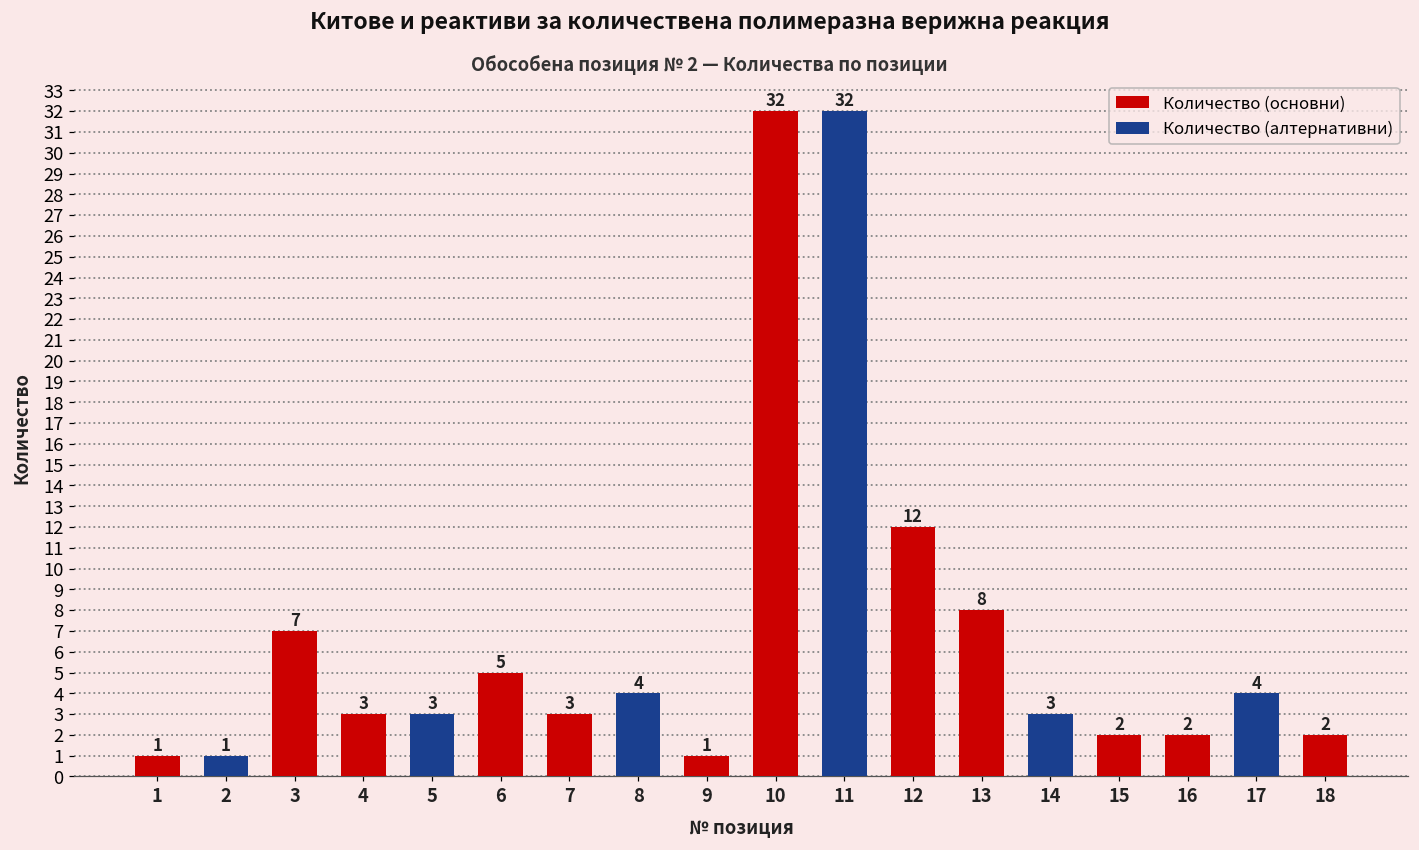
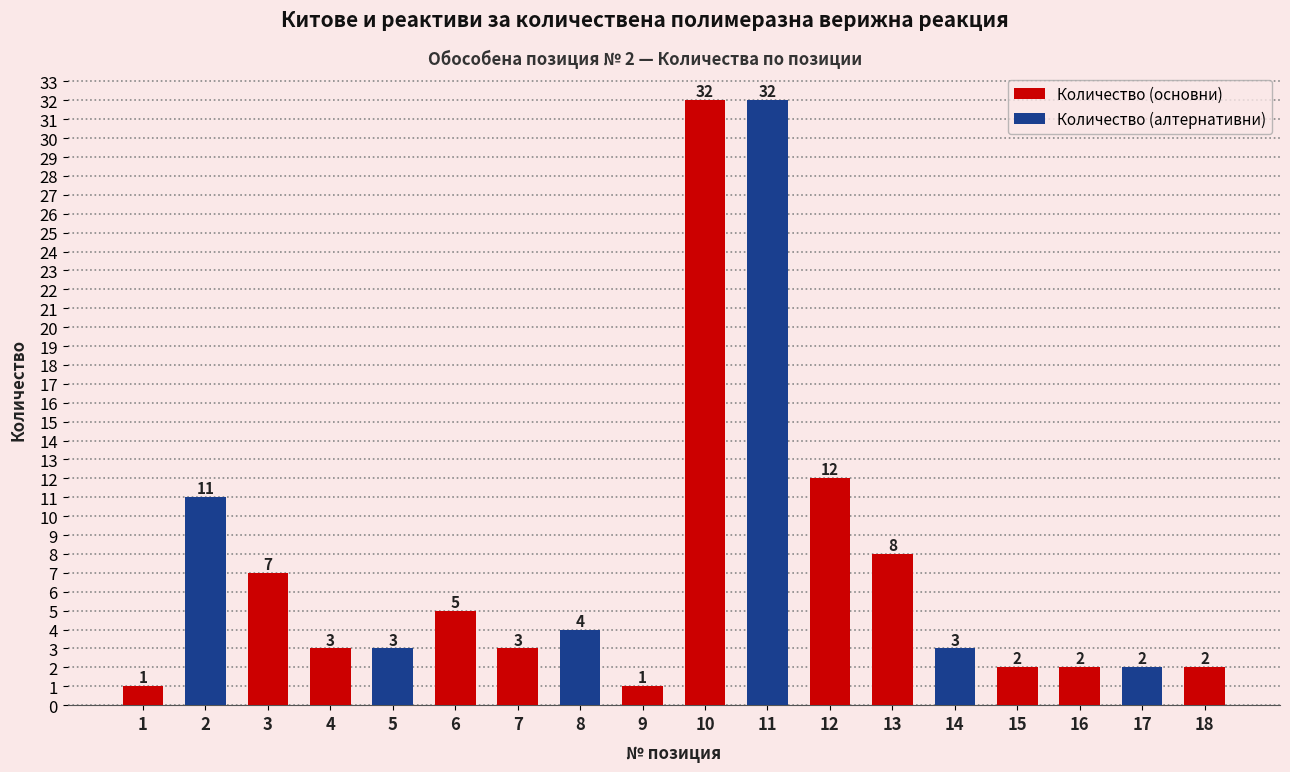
2: 1 -> 11
17: 4 -> 2
